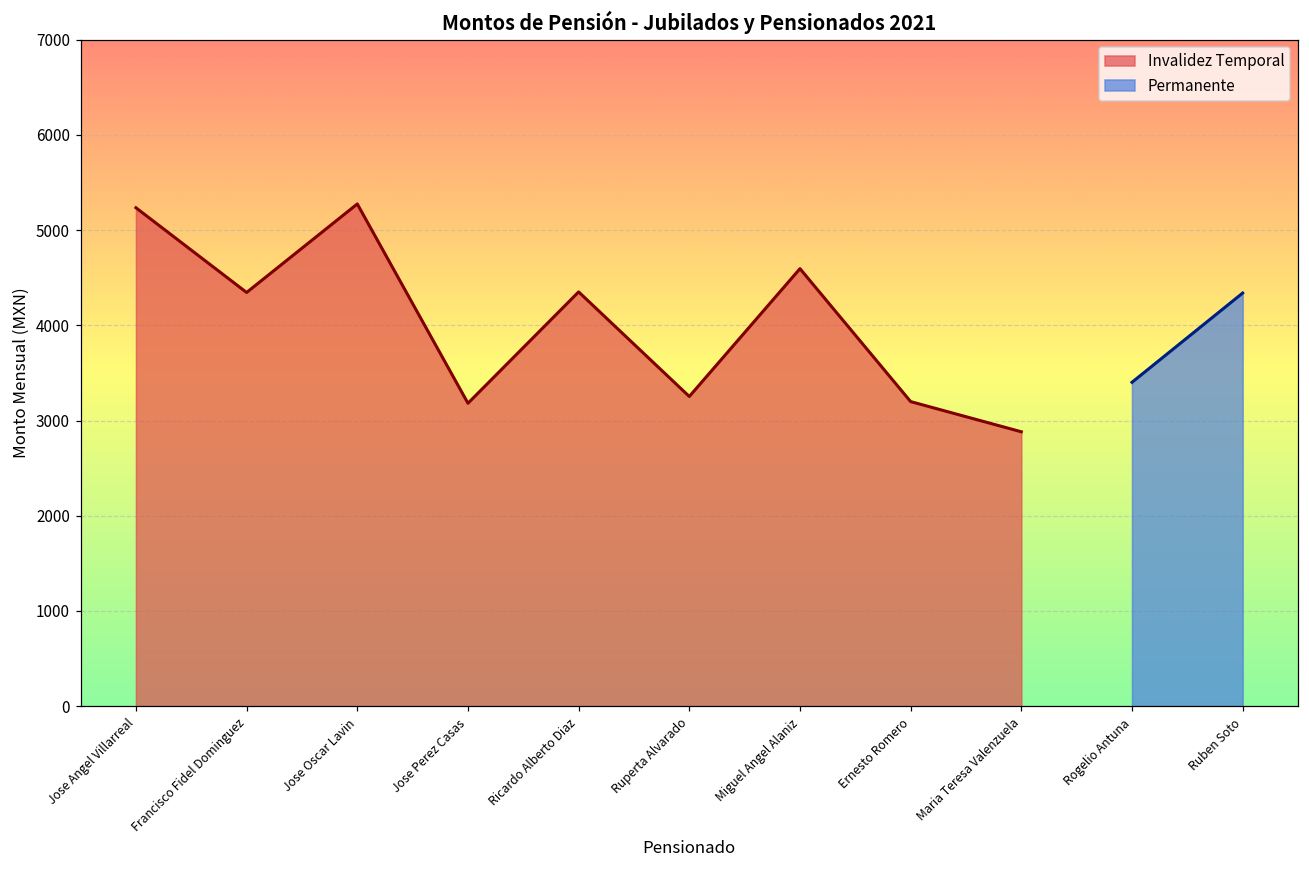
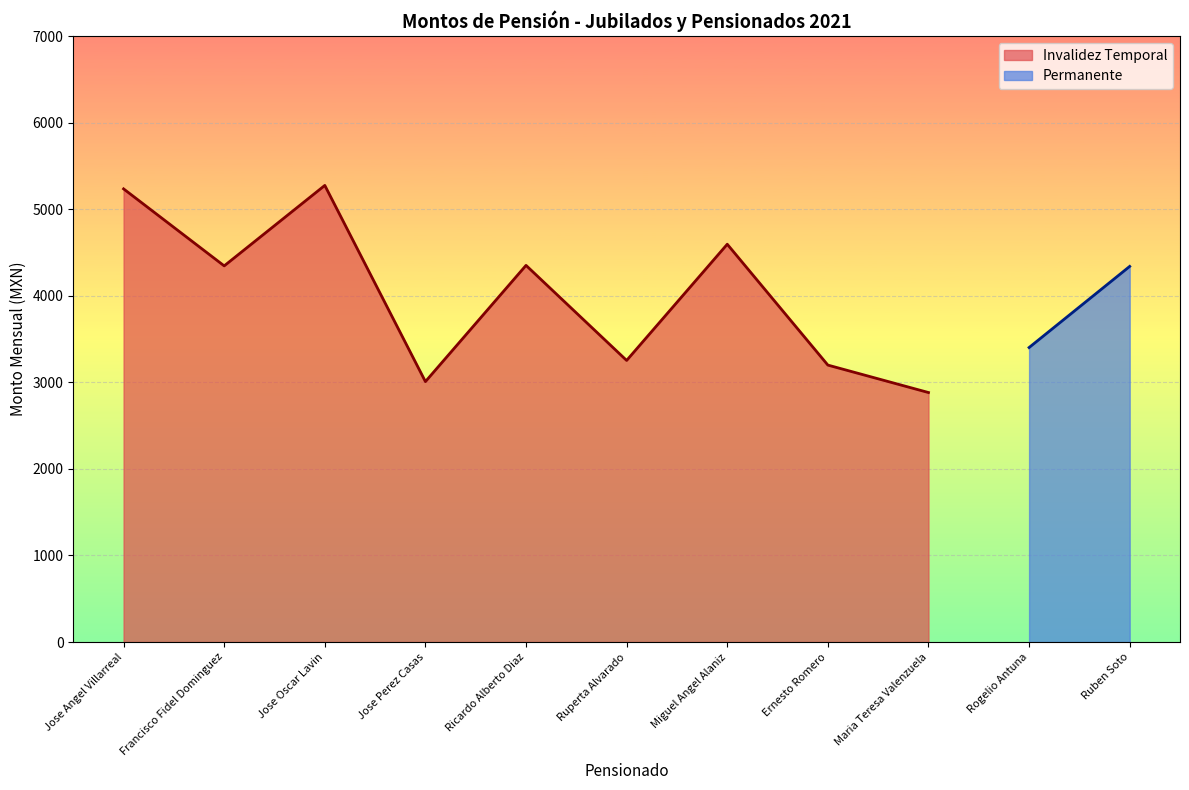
Invalidez Temporal, Jose Perez Casas: 3200 -> 3000
